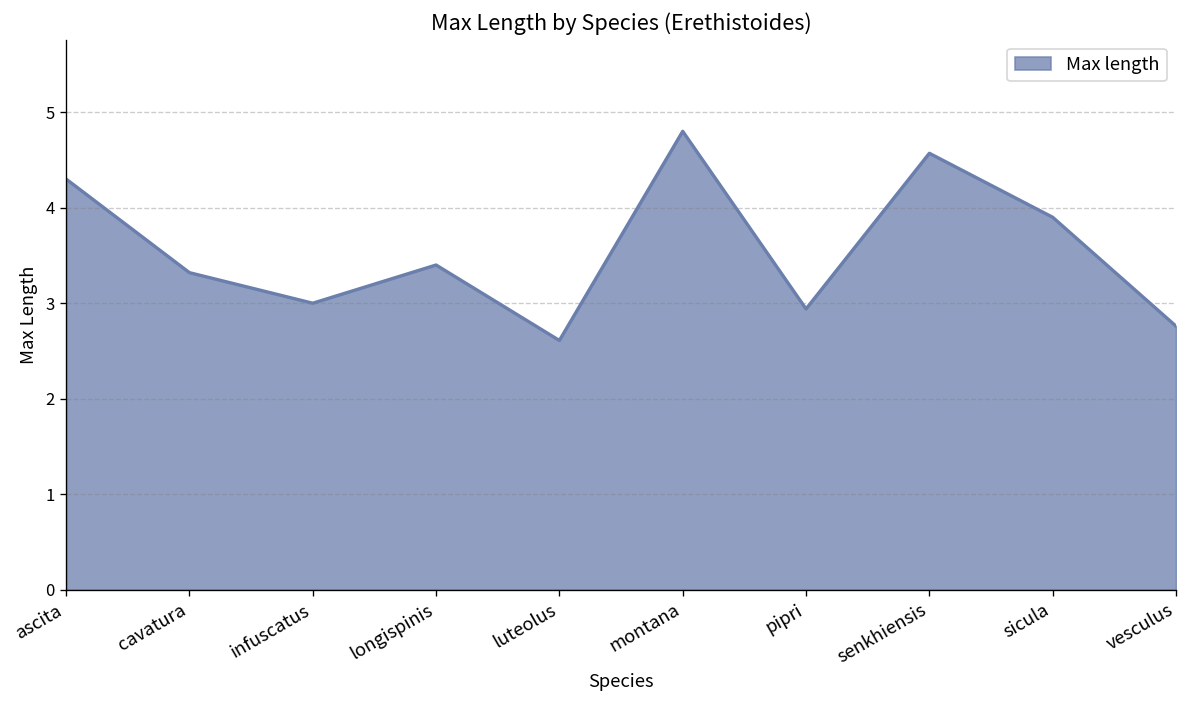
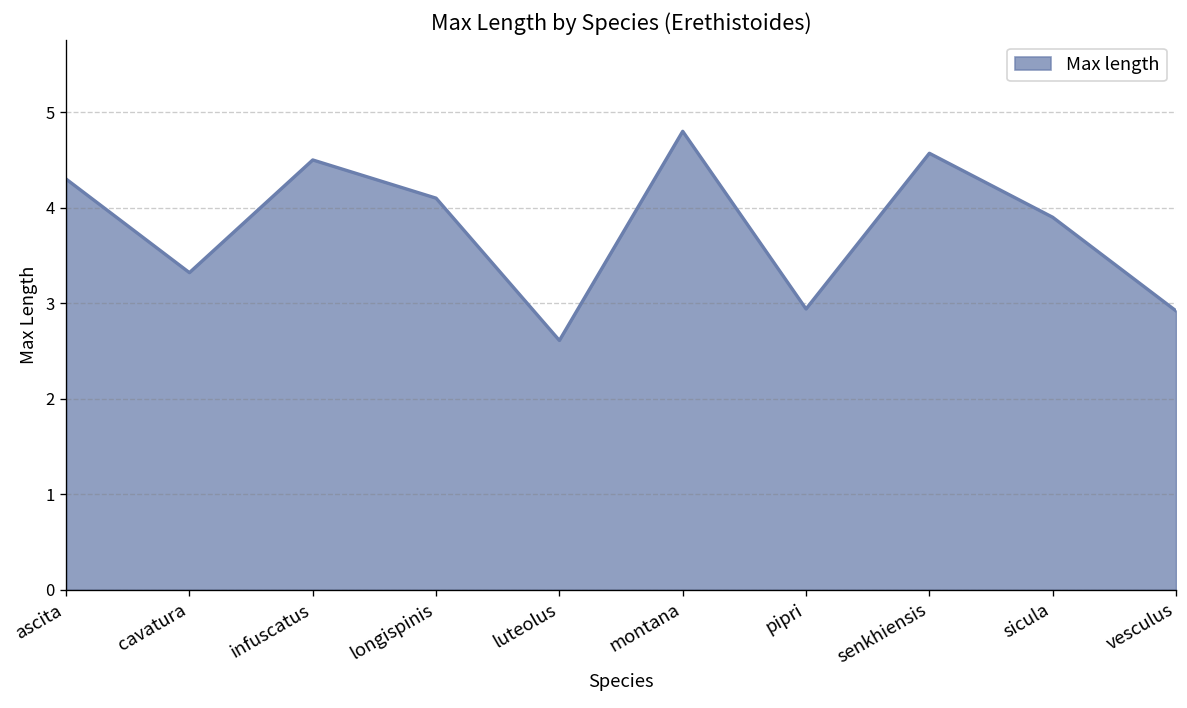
infuscatus: 3.0 -> 4.5
longispinis: 3.4 -> 4.1
vesculus: 2.8 -> 2.9
